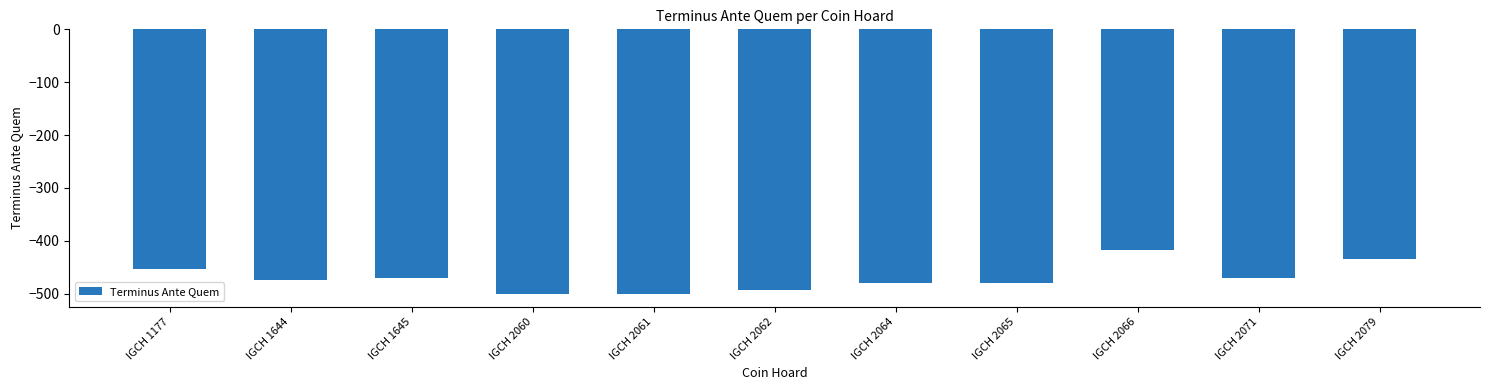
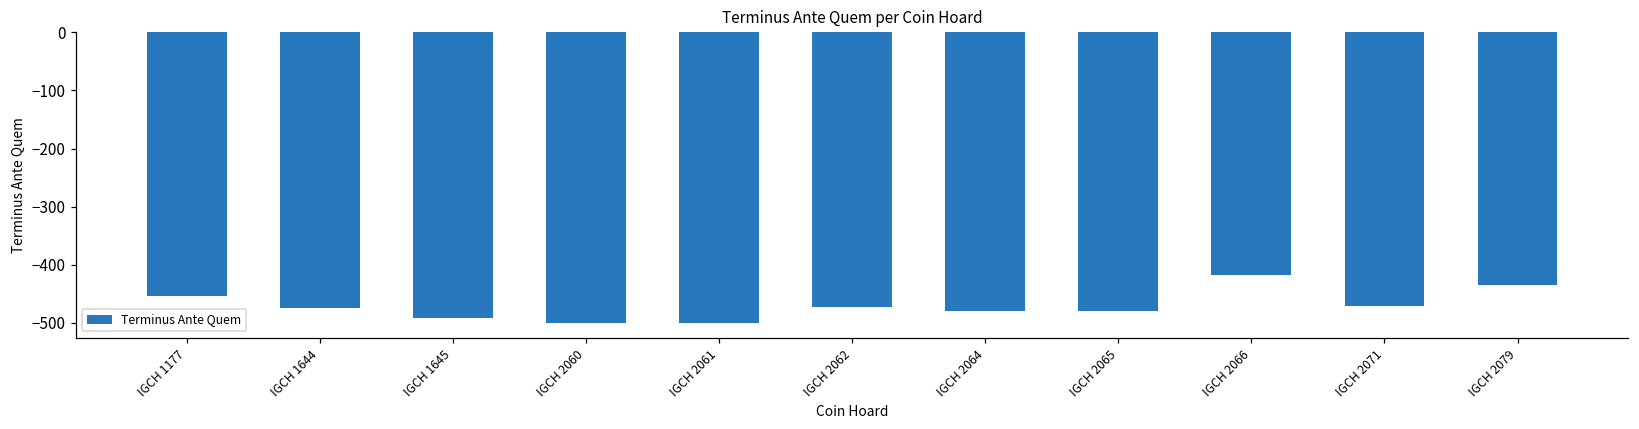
IGCH 1645: -470 -> -490
IGCH 2062: -490 -> -470
